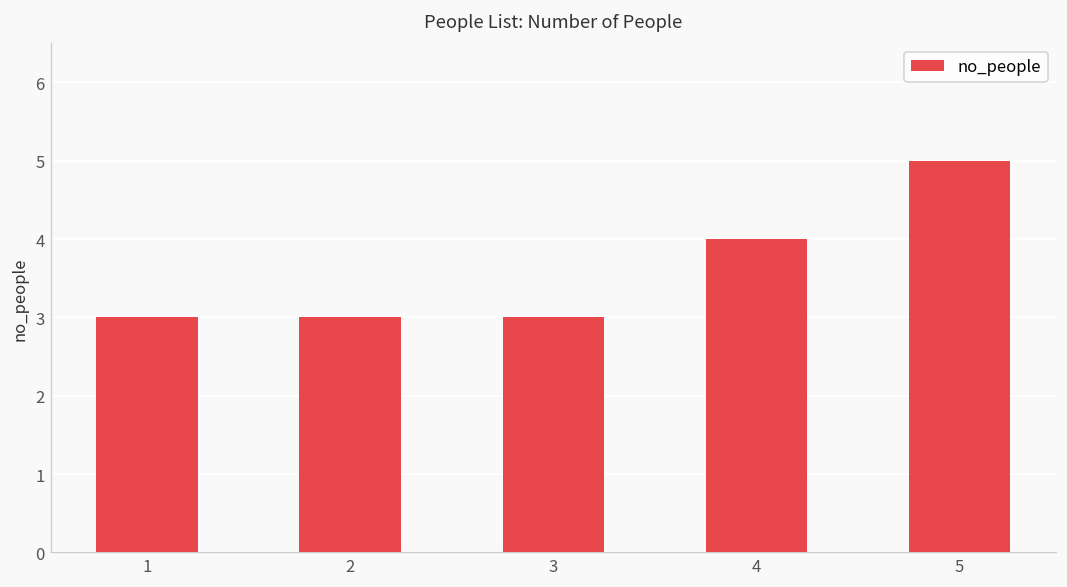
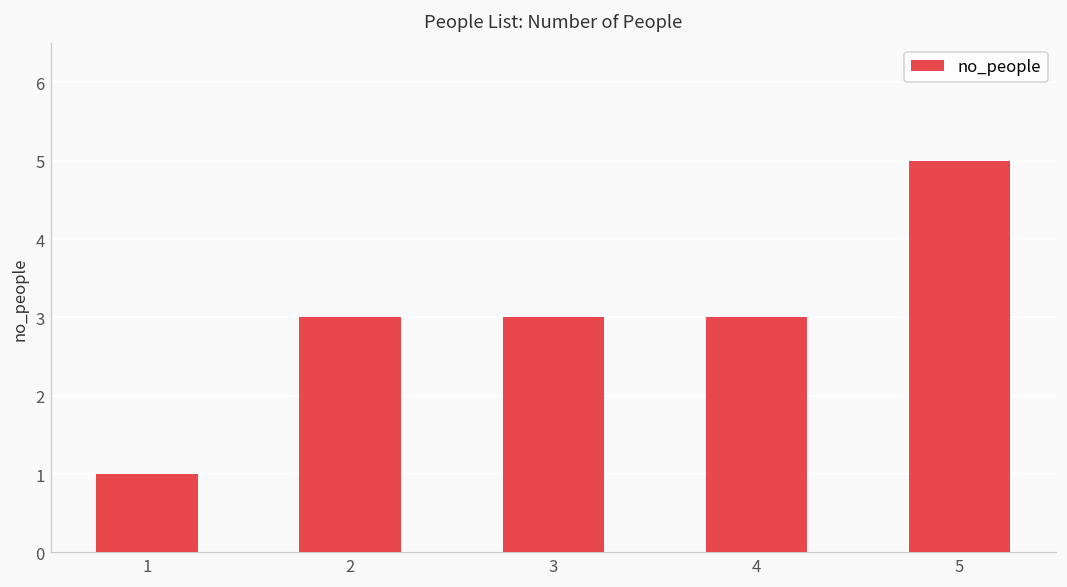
1: 3 -> 1
4: 4 -> 3
